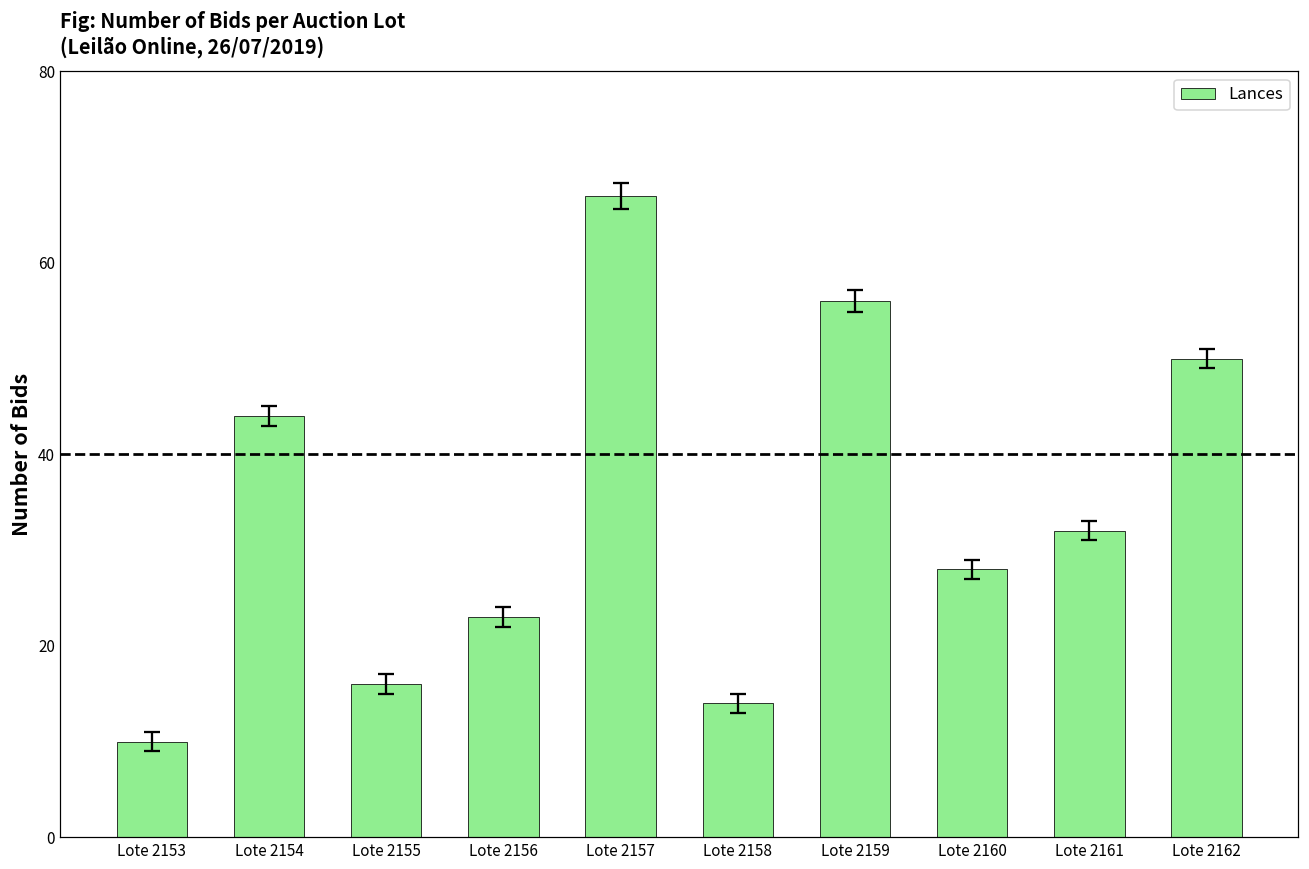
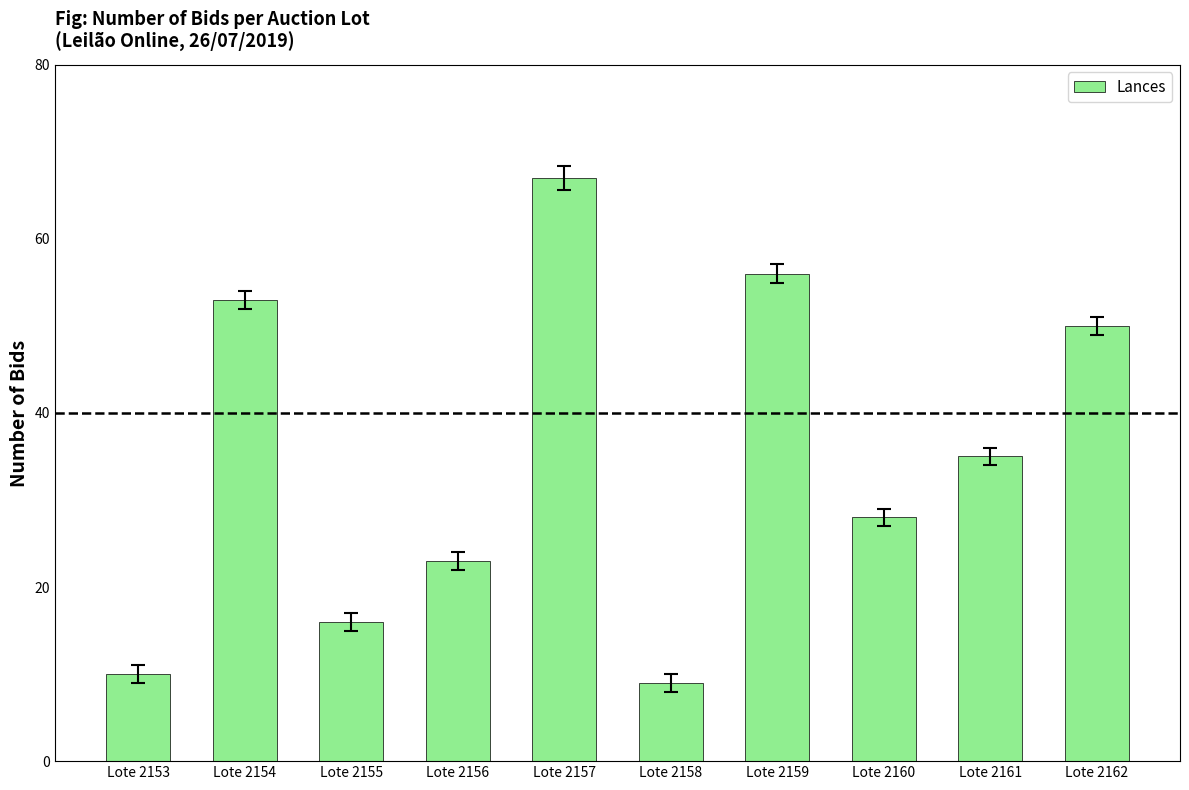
Lances, Lote 2154: 44 -> 53
Lances, Lote 2158: 14 -> 9
Lances, Lote 2161: 32 -> 35
